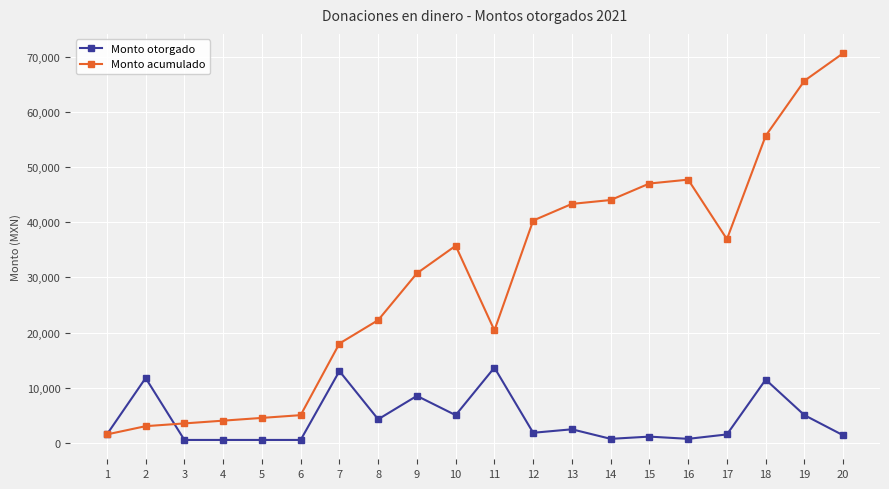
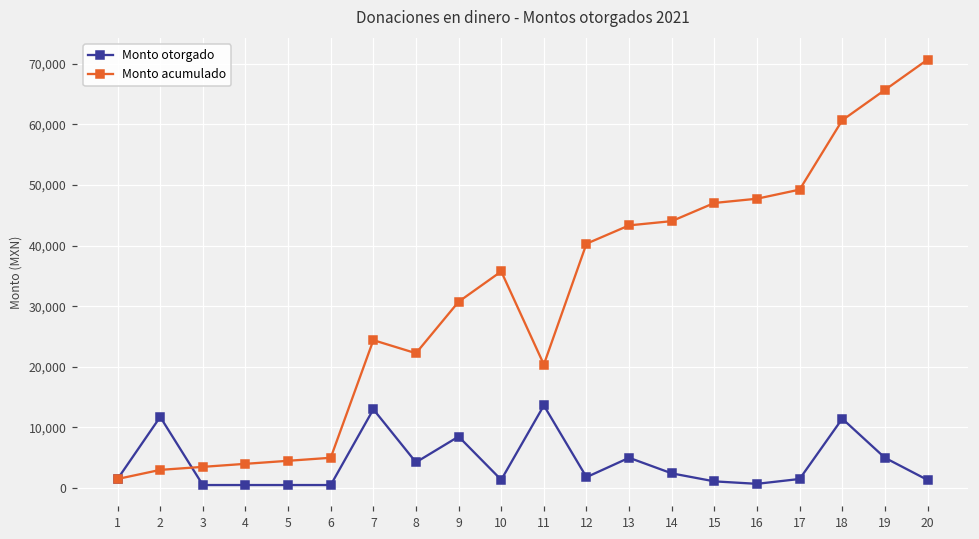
Monto acumulado, 7: 18,000 -> 24,000
Monto otorgado, 10: 5,000 -> 1,000
Monto otorgado, 13: 2,000 -> 5,000
Monto otorgado, 14: 1,000 -> 2,000
Monto acumulado, 17: 37,000 -> 49,000
Monto acumulado, 18: 56,000 -> 61,000
